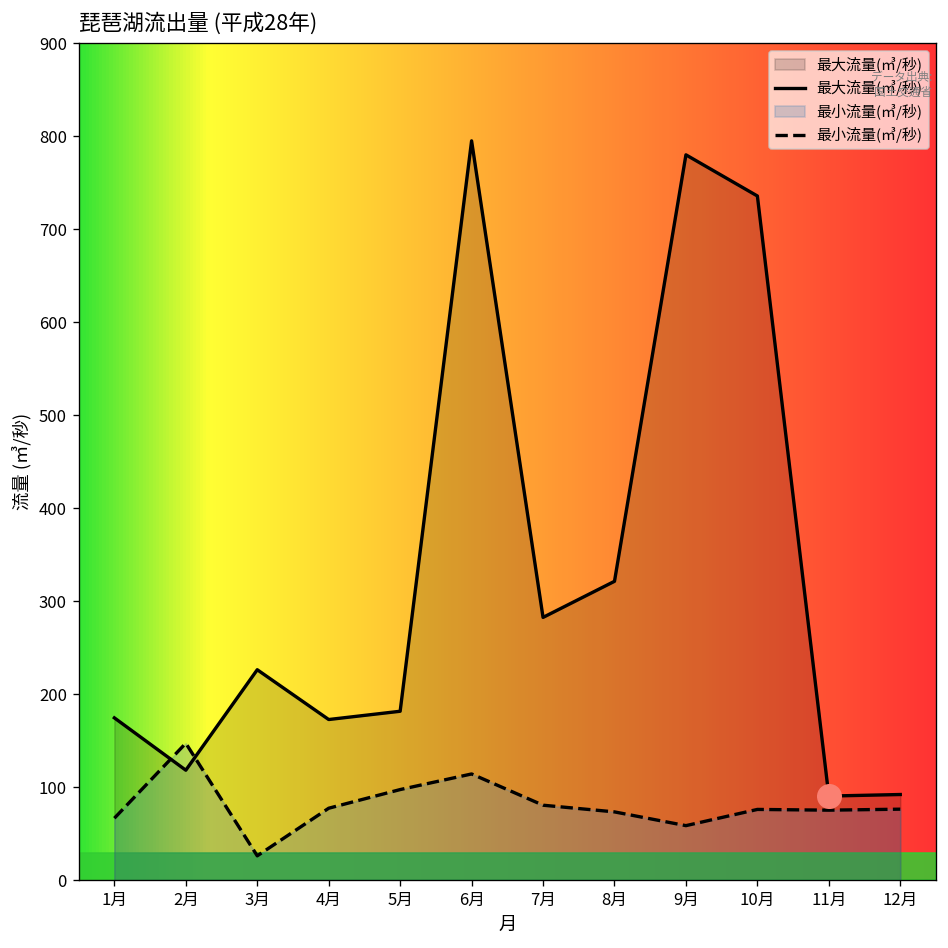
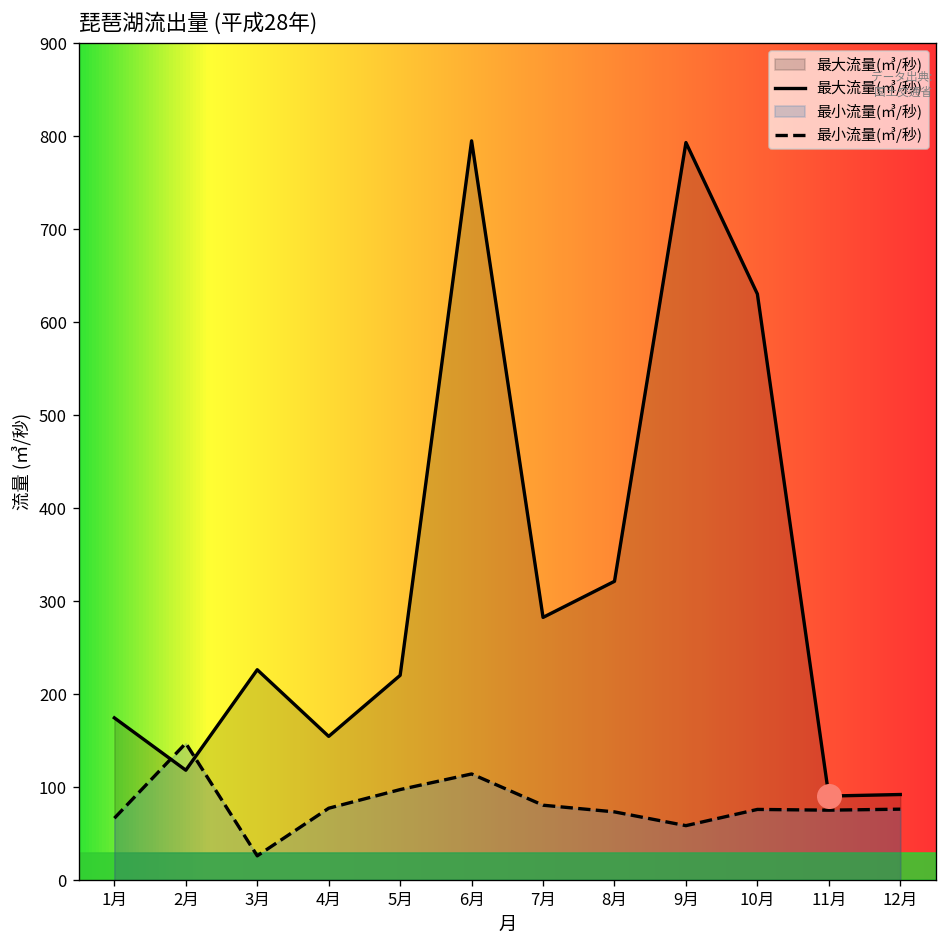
最大流量(㎥/秒), 4月: 170 -> 150
最大流量(㎥/秒), 5月: 180 -> 220
最大流量(㎥/秒), 9月: 780 -> 790
最大流量(㎥/秒), 10月: 740 -> 630
